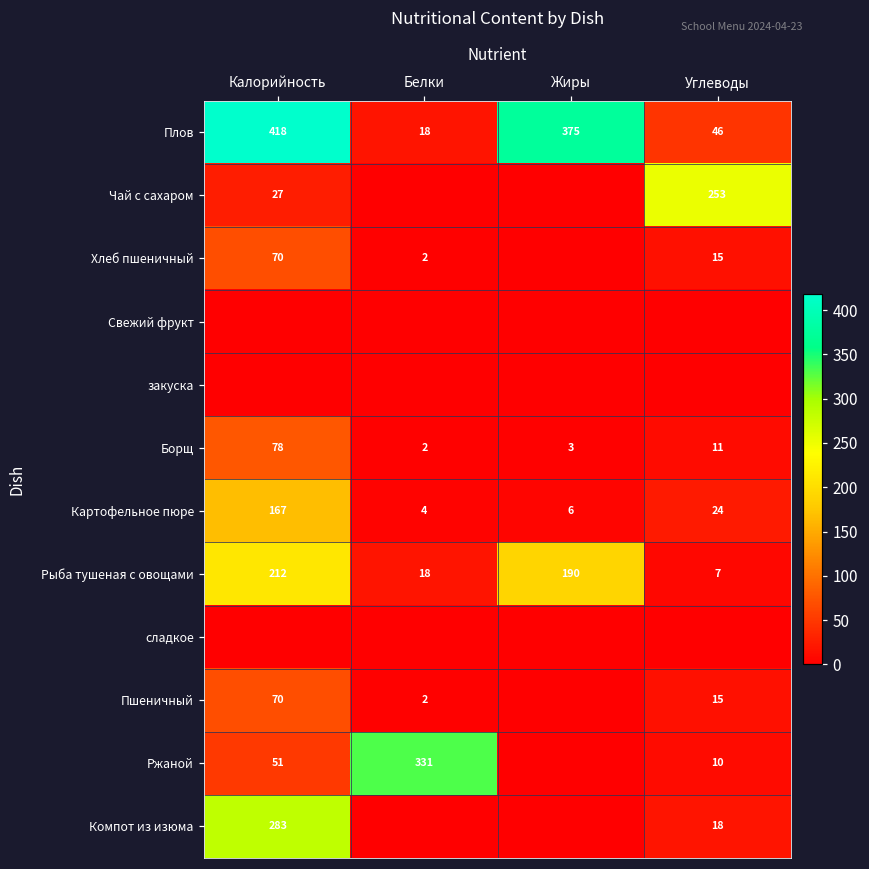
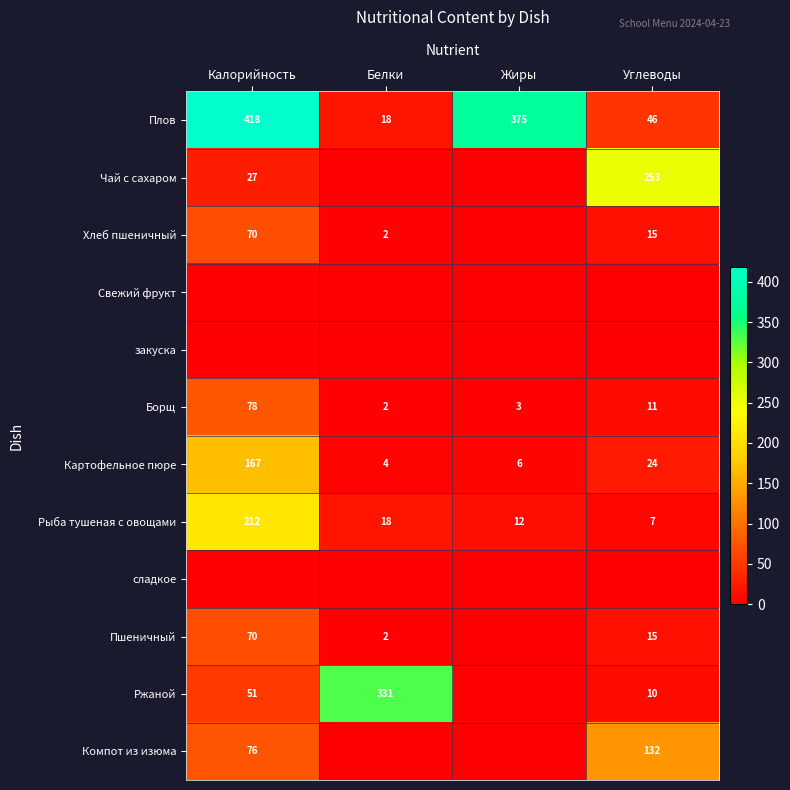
Рыба тушеная с овощами, Жиры: 190 -> 12
Компот из изюма, Калорийность: 283 -> 76
Компот из изюма, Углеводы: 18 -> 132
